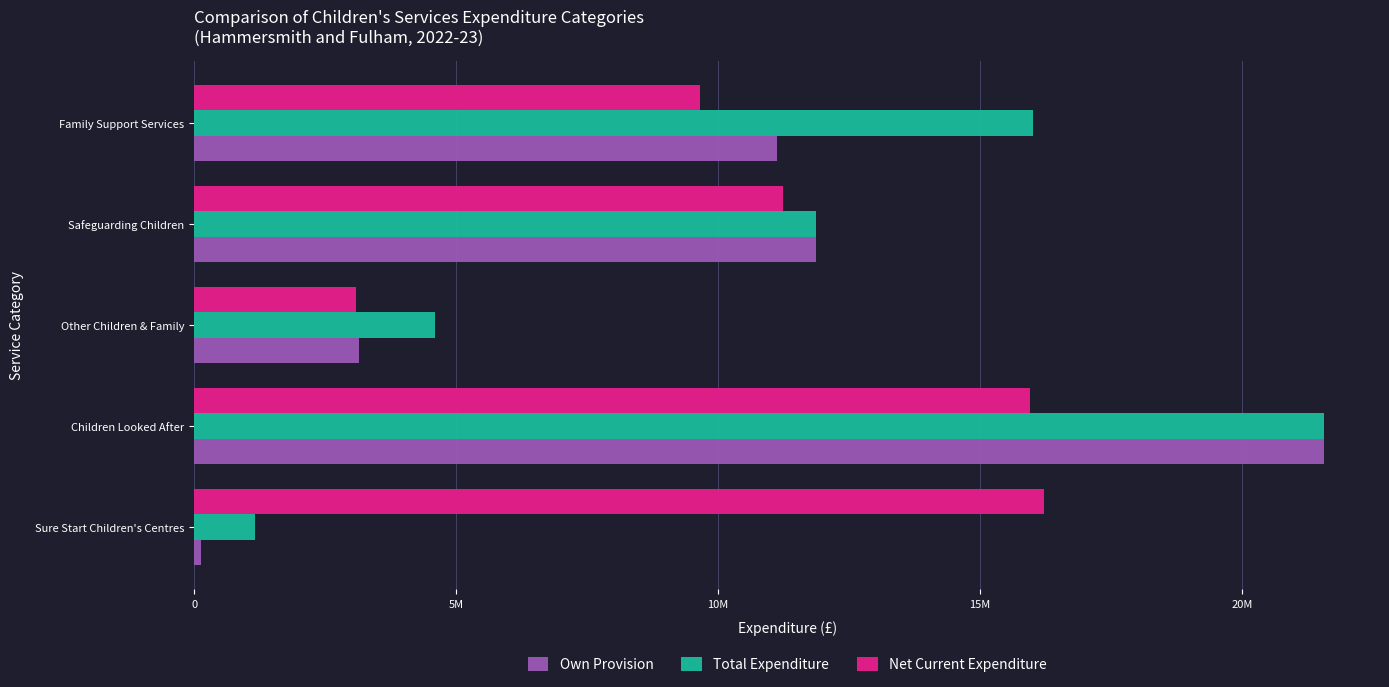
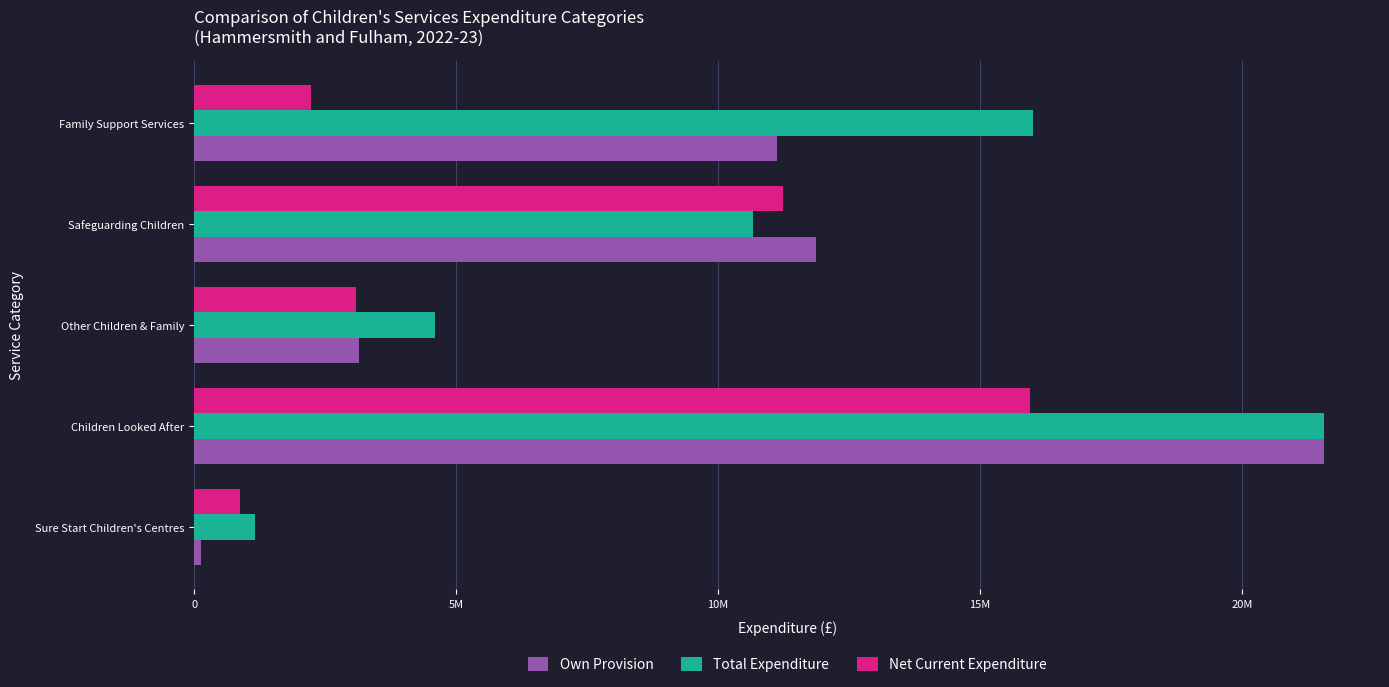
Net Current Expenditure, Family Support Services: 9700000 -> 2200000
Total Expenditure, Safeguarding Children: 11900000 -> 10700000
Net Current Expenditure, Sure Start Children's Centres: 16200000 -> 900000
